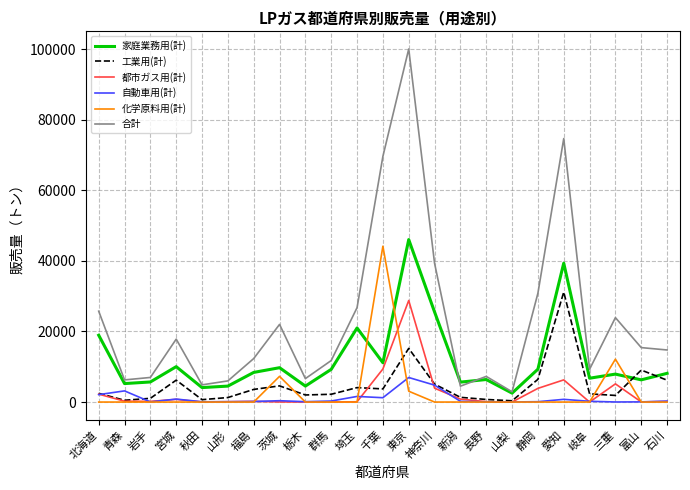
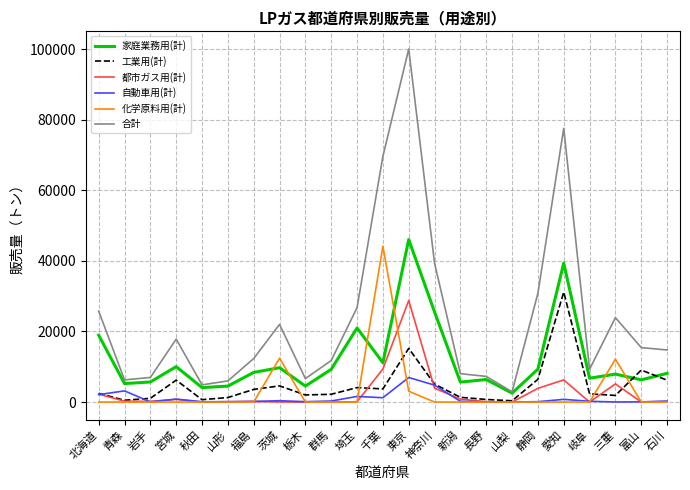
化学原料用(計), 茨城: 7000 -> 12000
合計, 新潟: 5000 -> 8000
合計, 愛知: 75000 -> 78000
